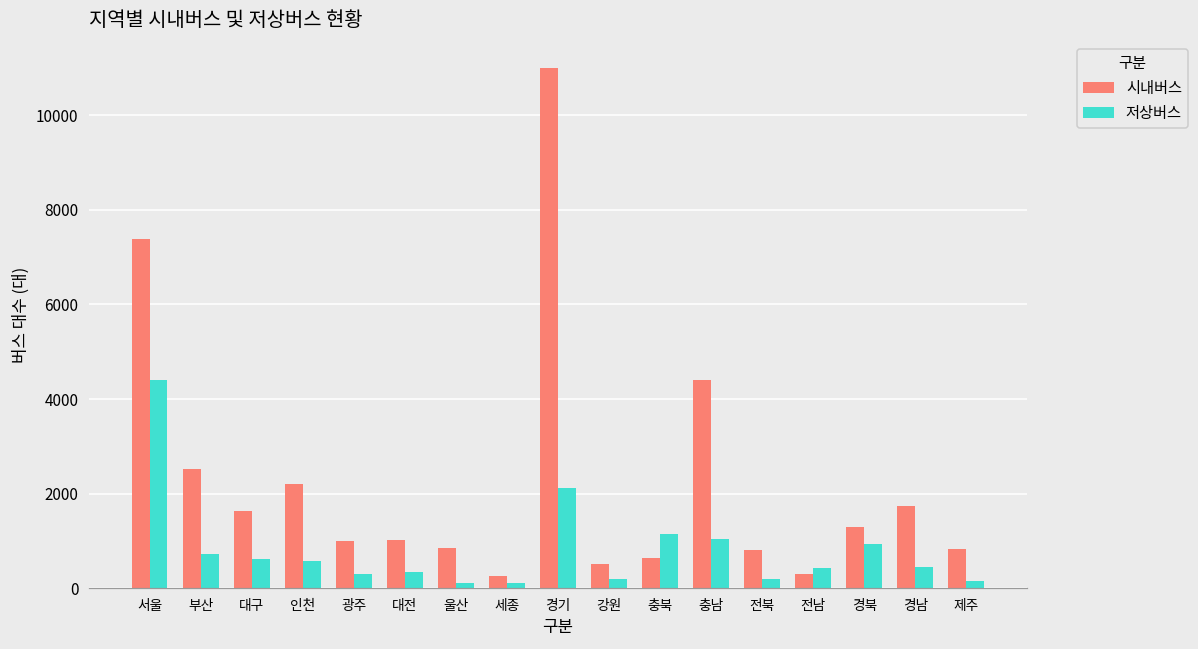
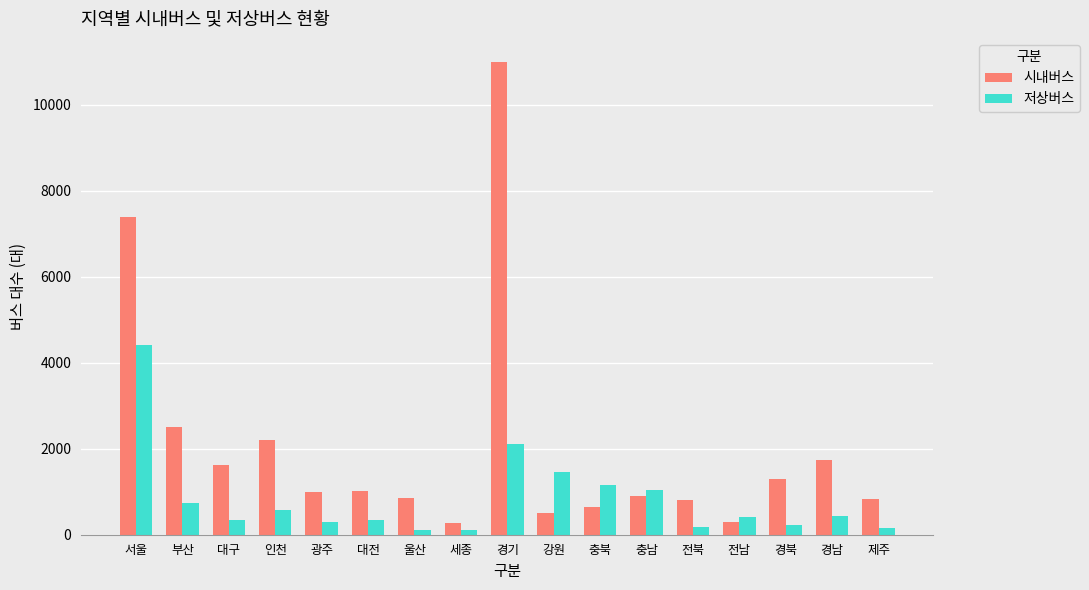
저상버스, 대구: 600 -> 300
저상버스, 강원: 200 -> 1500
시내버스, 충남: 4400 -> 900
저상버스, 경북: 900 -> 200
